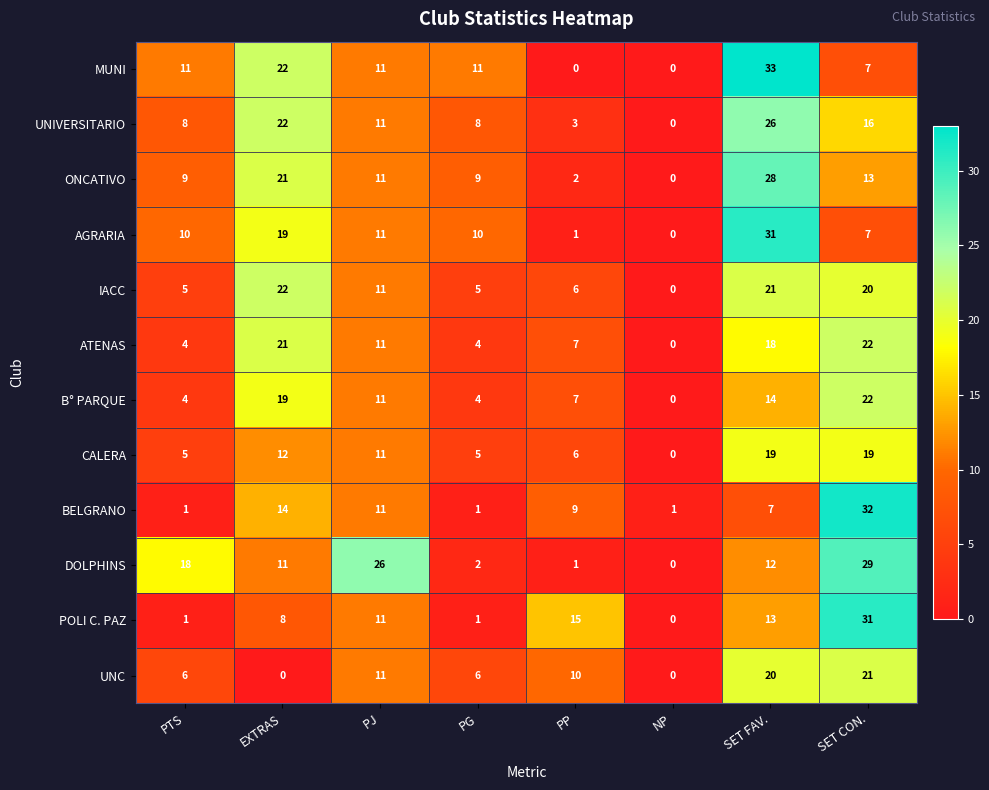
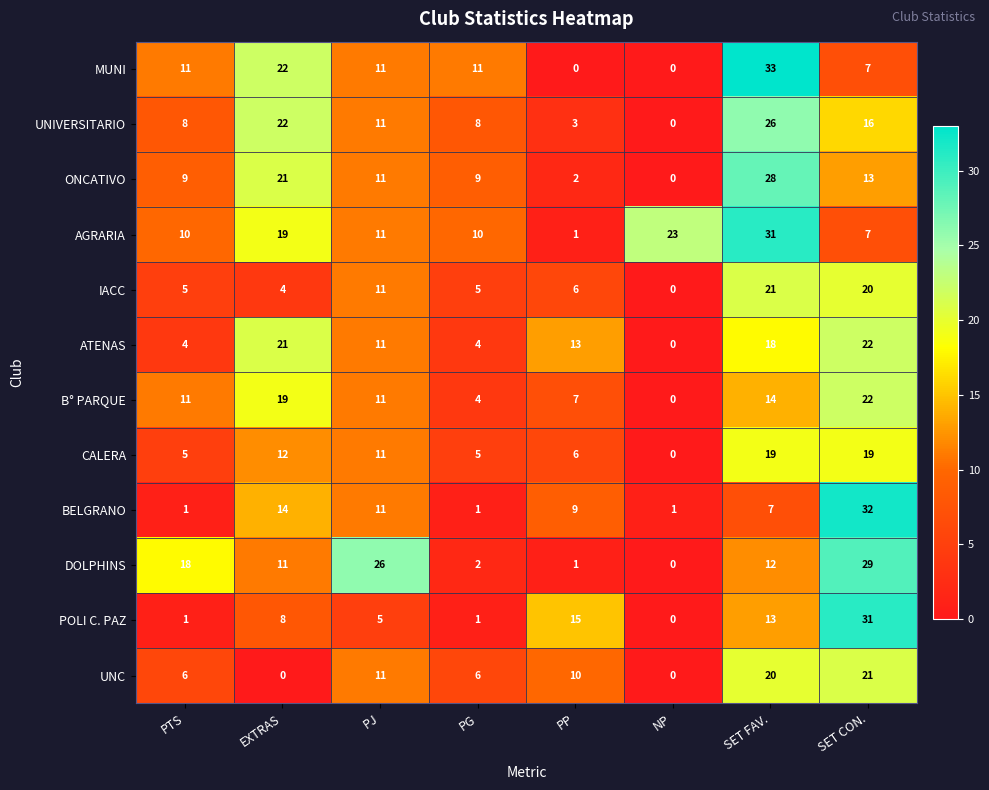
AGRARIA, NP: 0 -> 23
IACC, EXTRAS: 22 -> 4
ATENAS, PP: 7 -> 13
B° PARQUE, PTS: 4 -> 11
POLI C. PAZ, PJ: 11 -> 5
